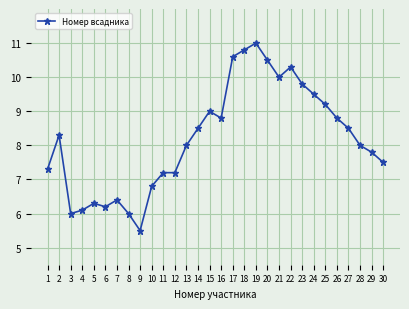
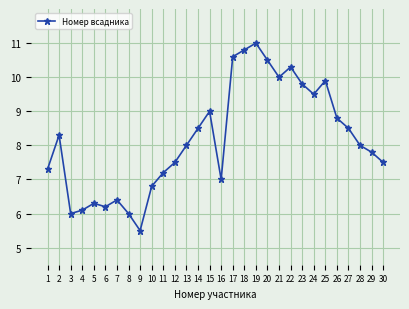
12: 7.2 -> 7.5
16: 8.8 -> 7.0
25: 9.2 -> 9.9
